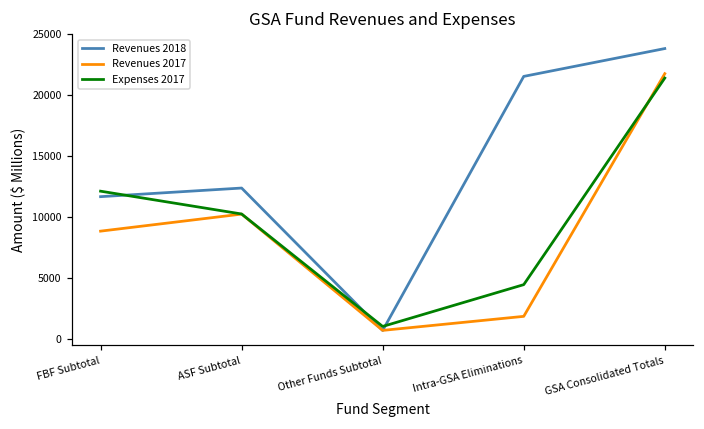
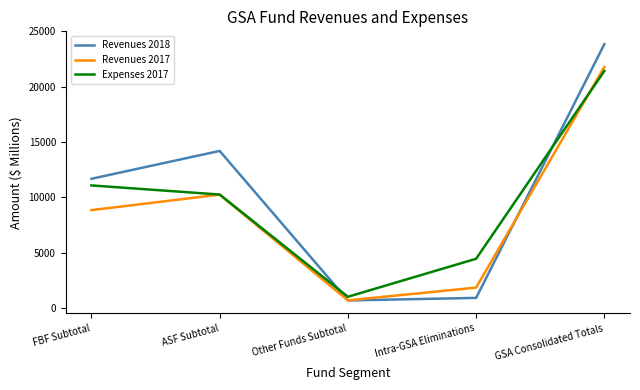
Expenses 2017, FBF Subtotal: 12100 -> 11100
Revenues 2018, ASF Subtotal: 12400 -> 14200
Revenues 2018, Intra-GSA Eliminations: 21600 -> 900
